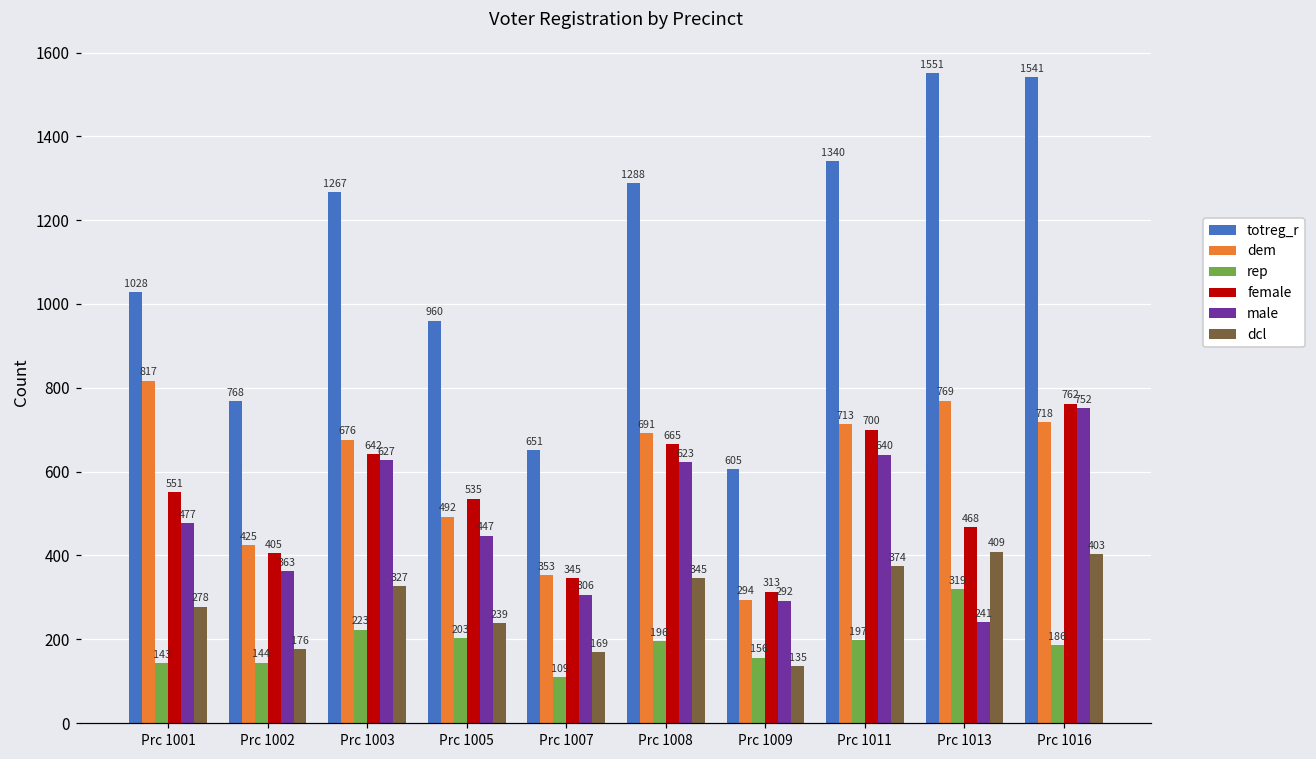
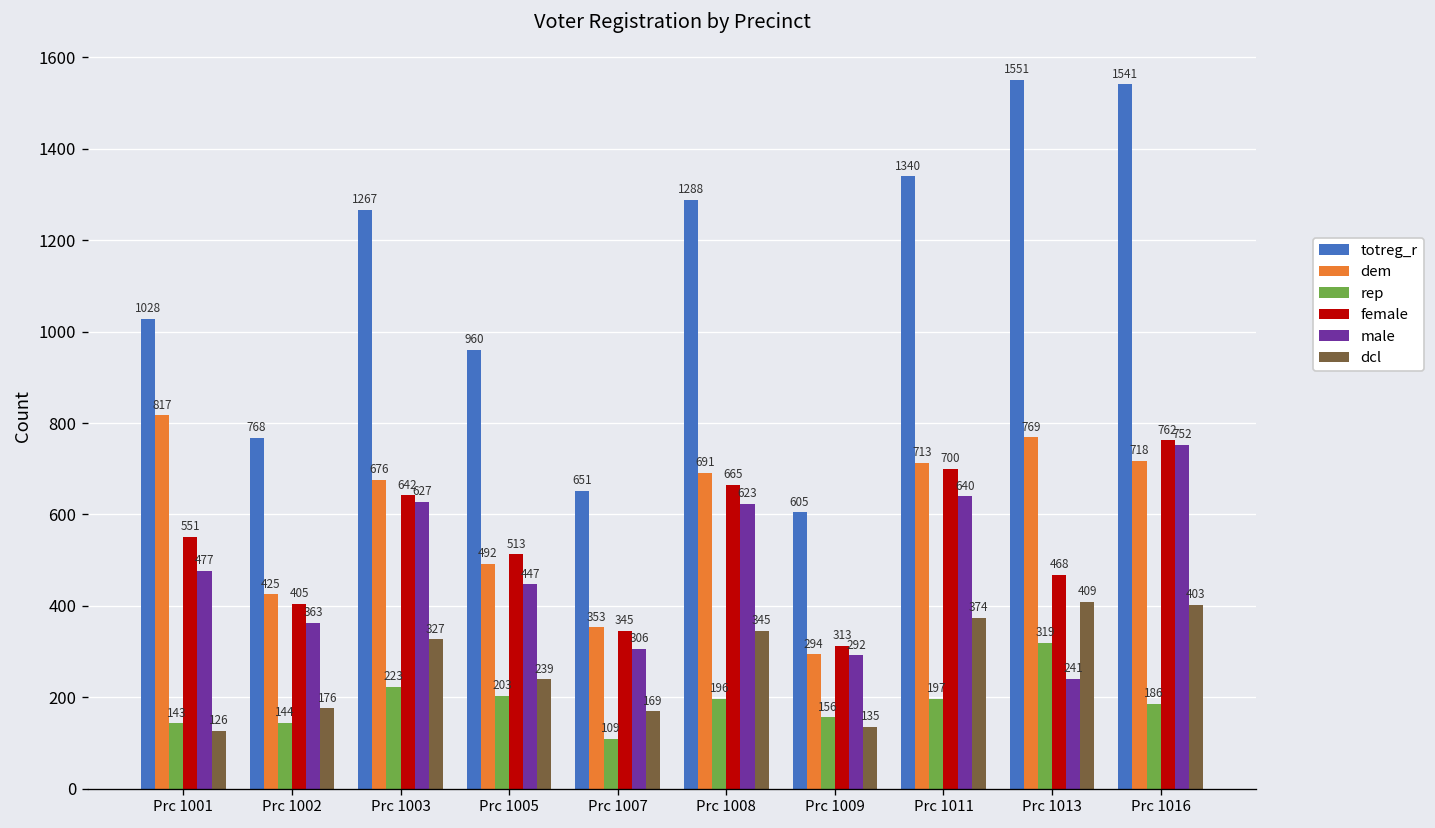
dcl, Prc 1001: 278 -> 126
female, Prc 1005: 535 -> 513
